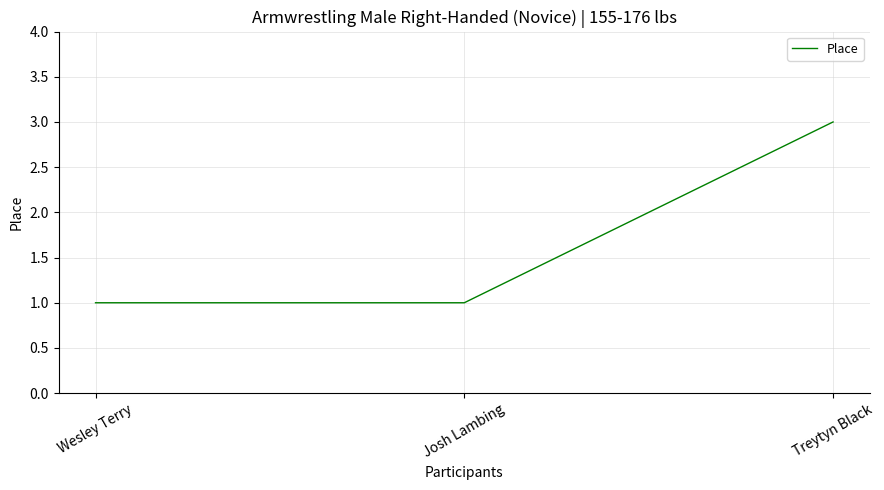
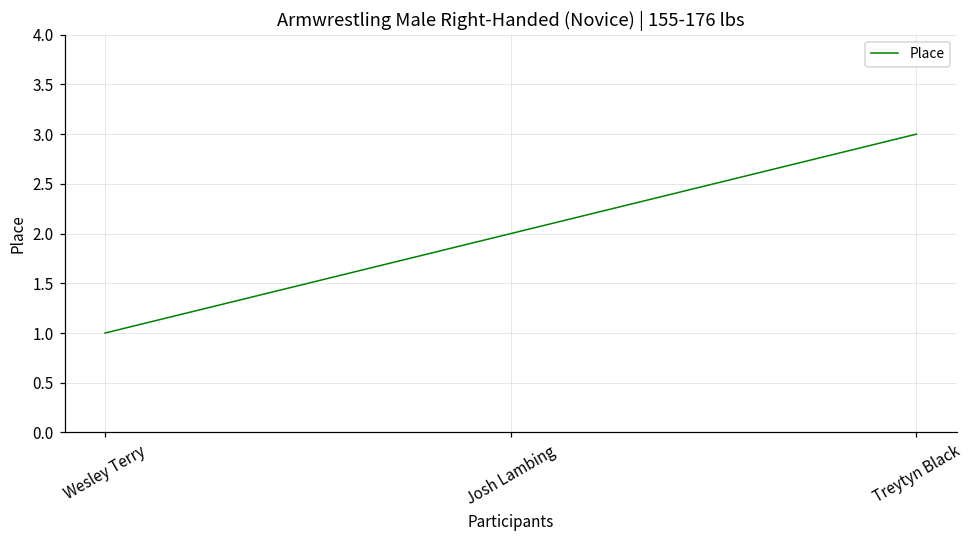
Josh Lambing: 1 -> 2
